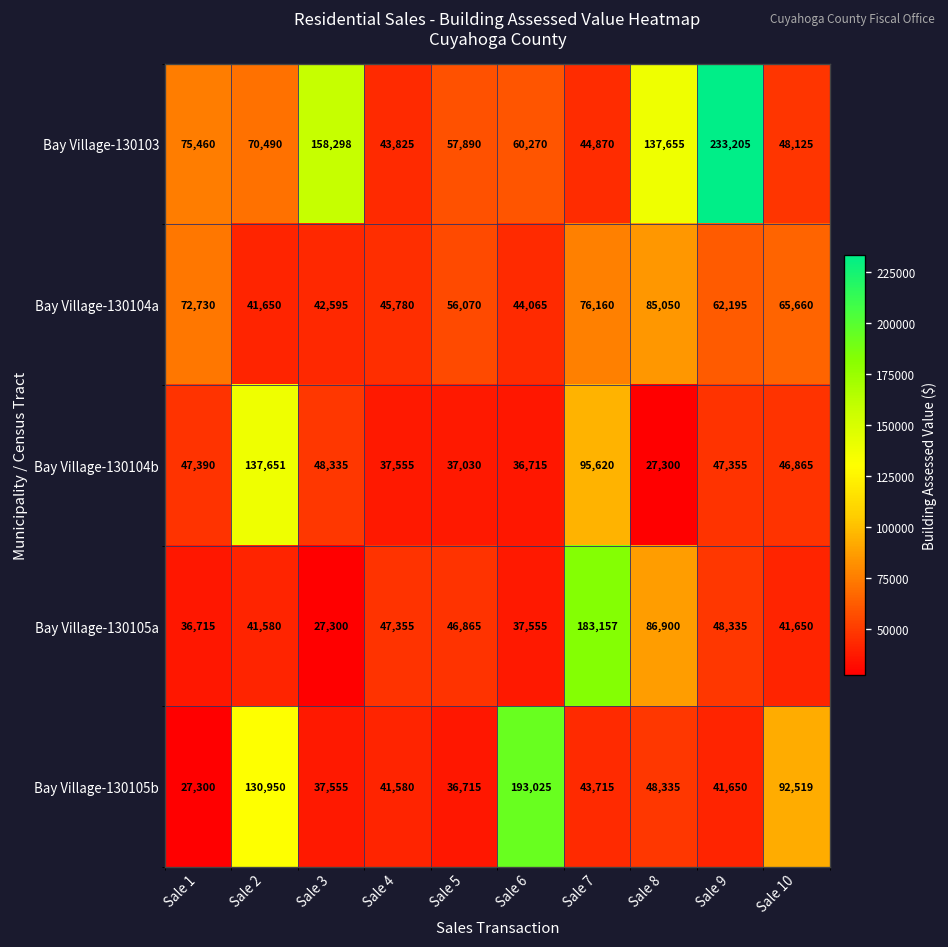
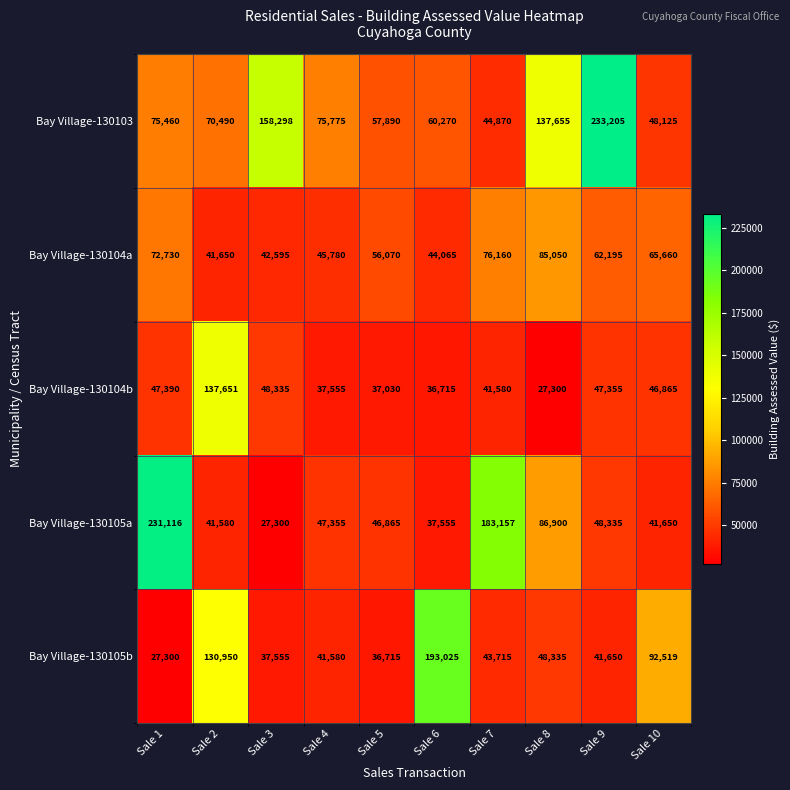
Bay Village-130103, Sale 4: 43,825 -> 75,775
Bay Village-130104b, Sale 7: 95,620 -> 41,580
Bay Village-130105a, Sale 1: 36,715 -> 231,116
